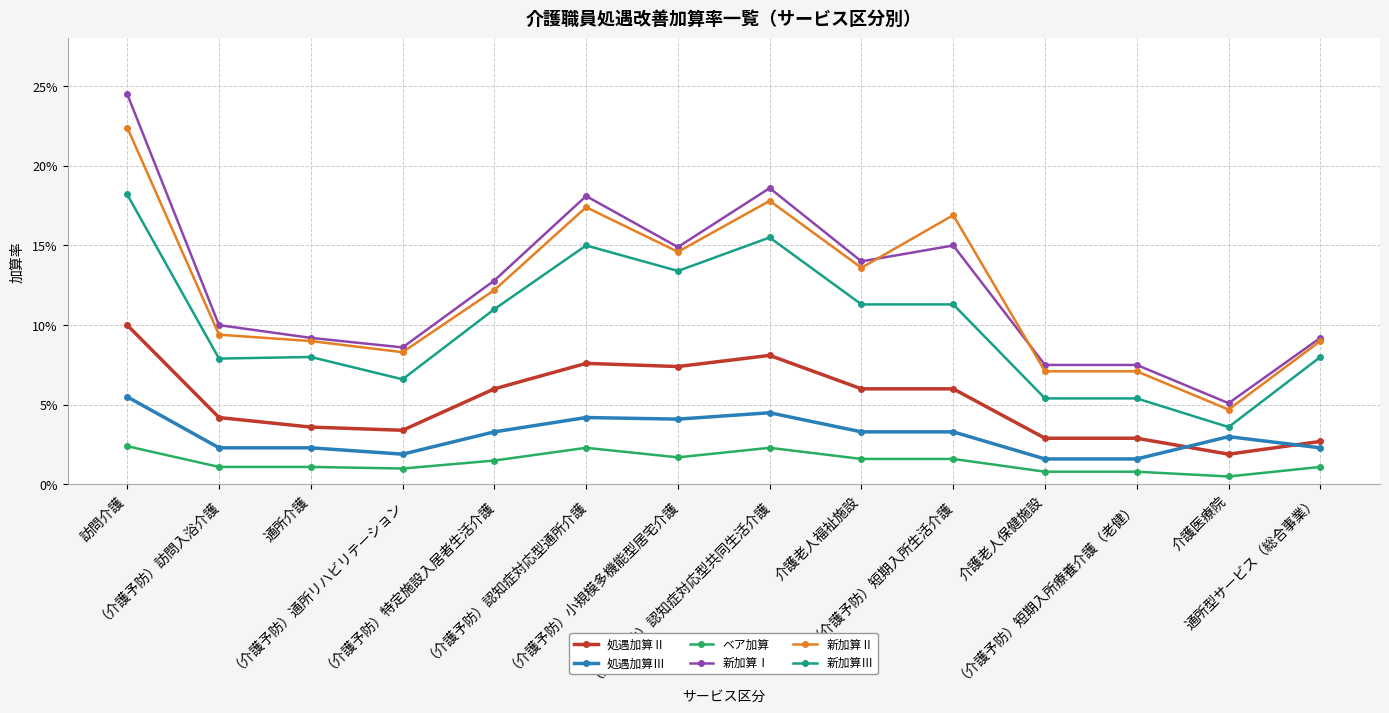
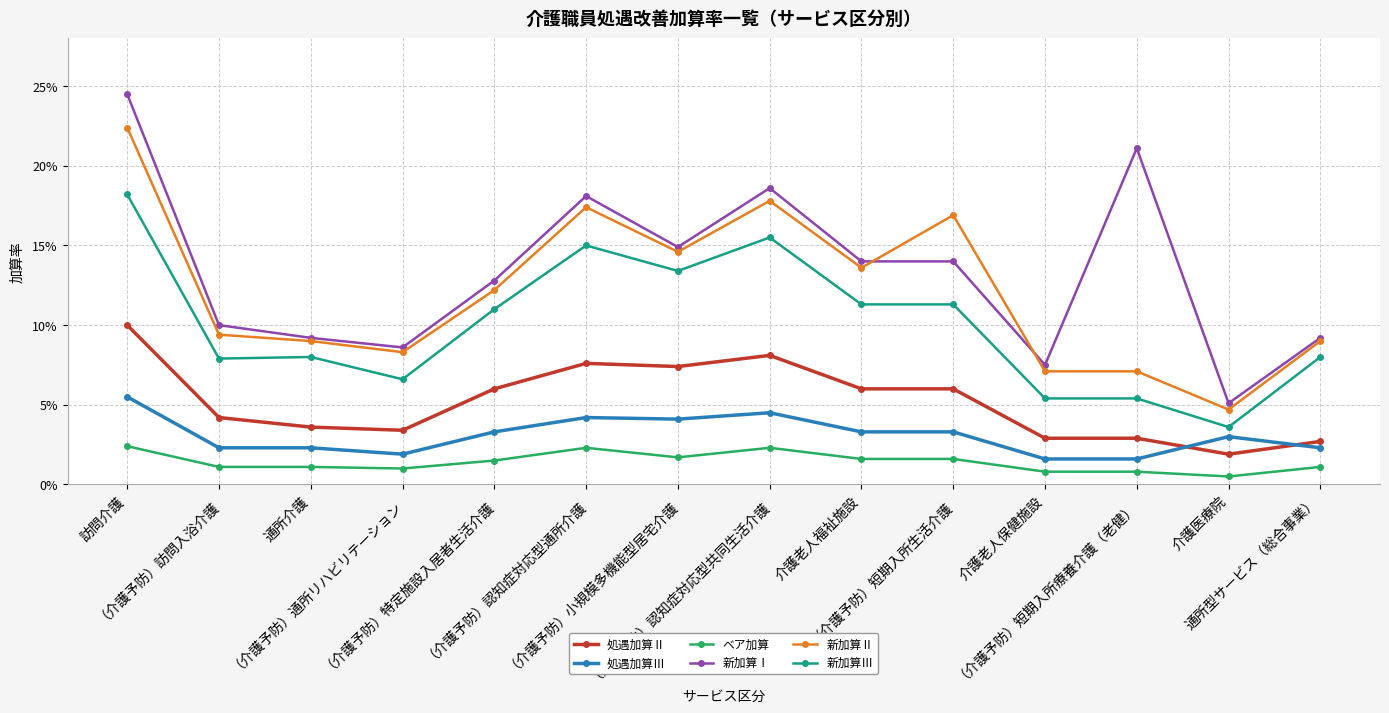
新加算Ⅰ, （介護予防）短期入所生活介護: 15.0% -> 14.0%
新加算Ⅰ, （介護予防）短期入所療養介護（老健）: 7.5% -> 21.1%
